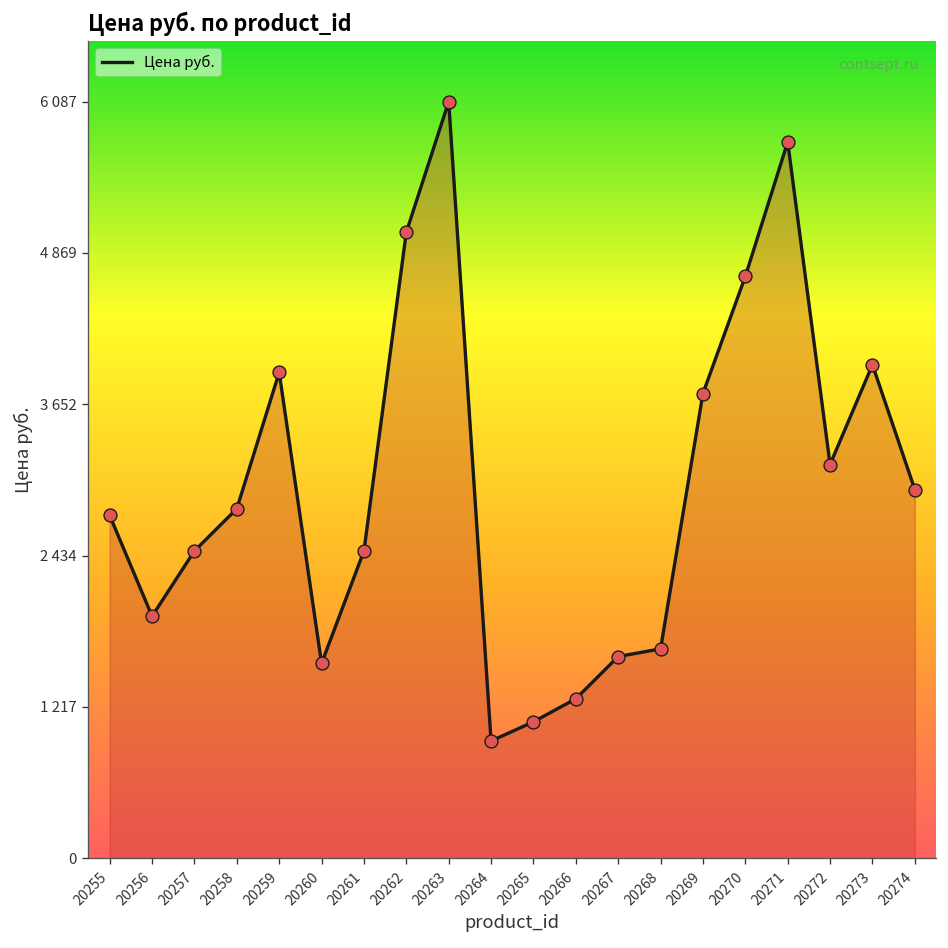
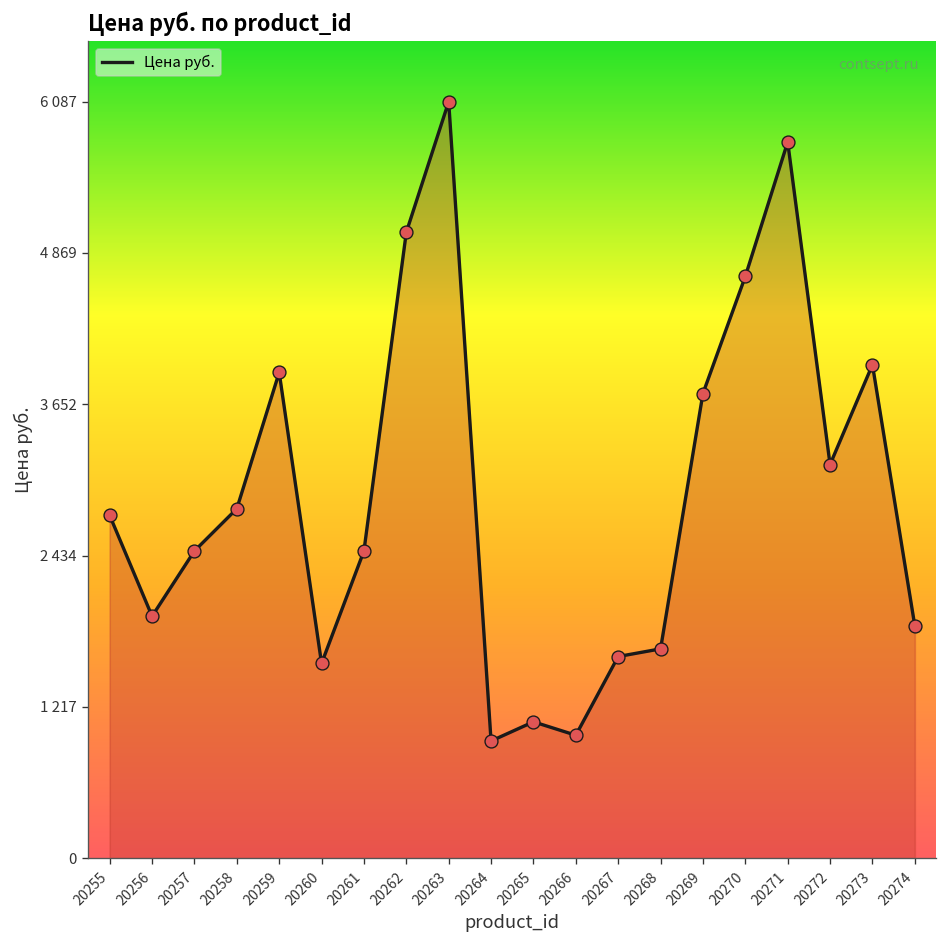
20266: 1280 -> 990
20274: 2970 -> 1870
